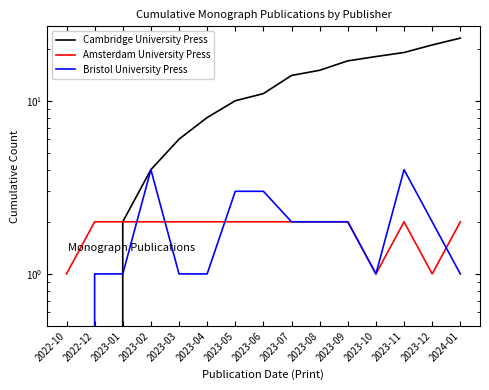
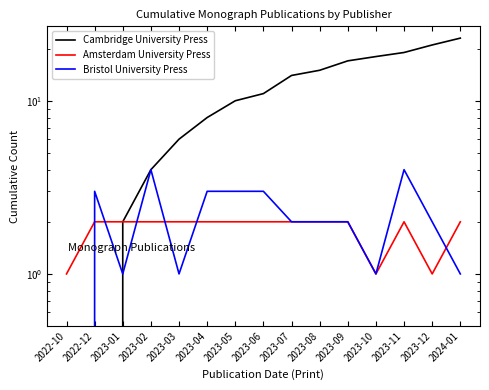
Bristol University Press, 2022-12: 1 -> 3
Bristol University Press, 2023-04: 1 -> 3
